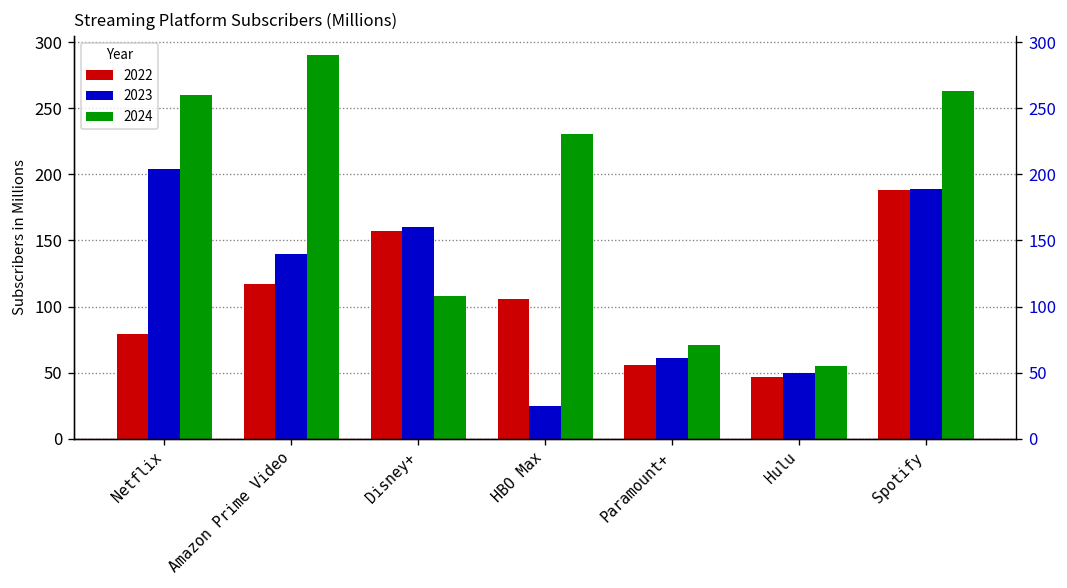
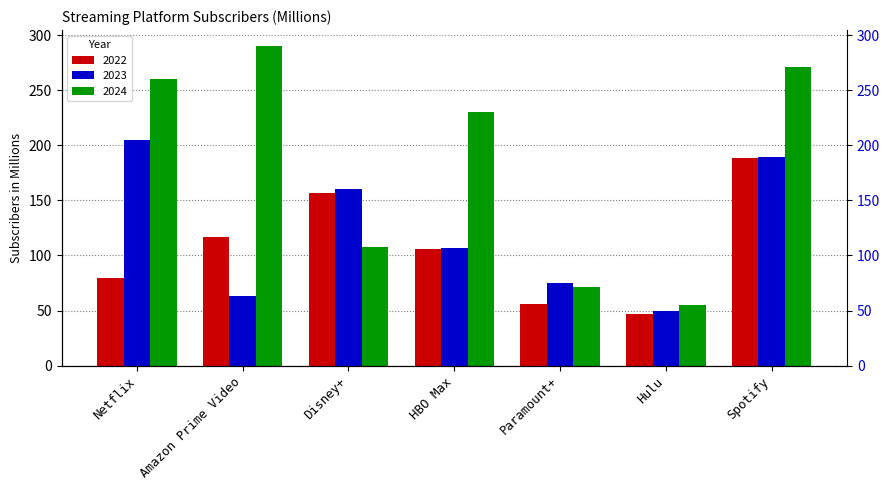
2023, Amazon Prime Video: 140 -> 63
2023, HBO Max: 25 -> 107
2023, Paramount+: 61 -> 75
2024, Spotify: 263 -> 271
